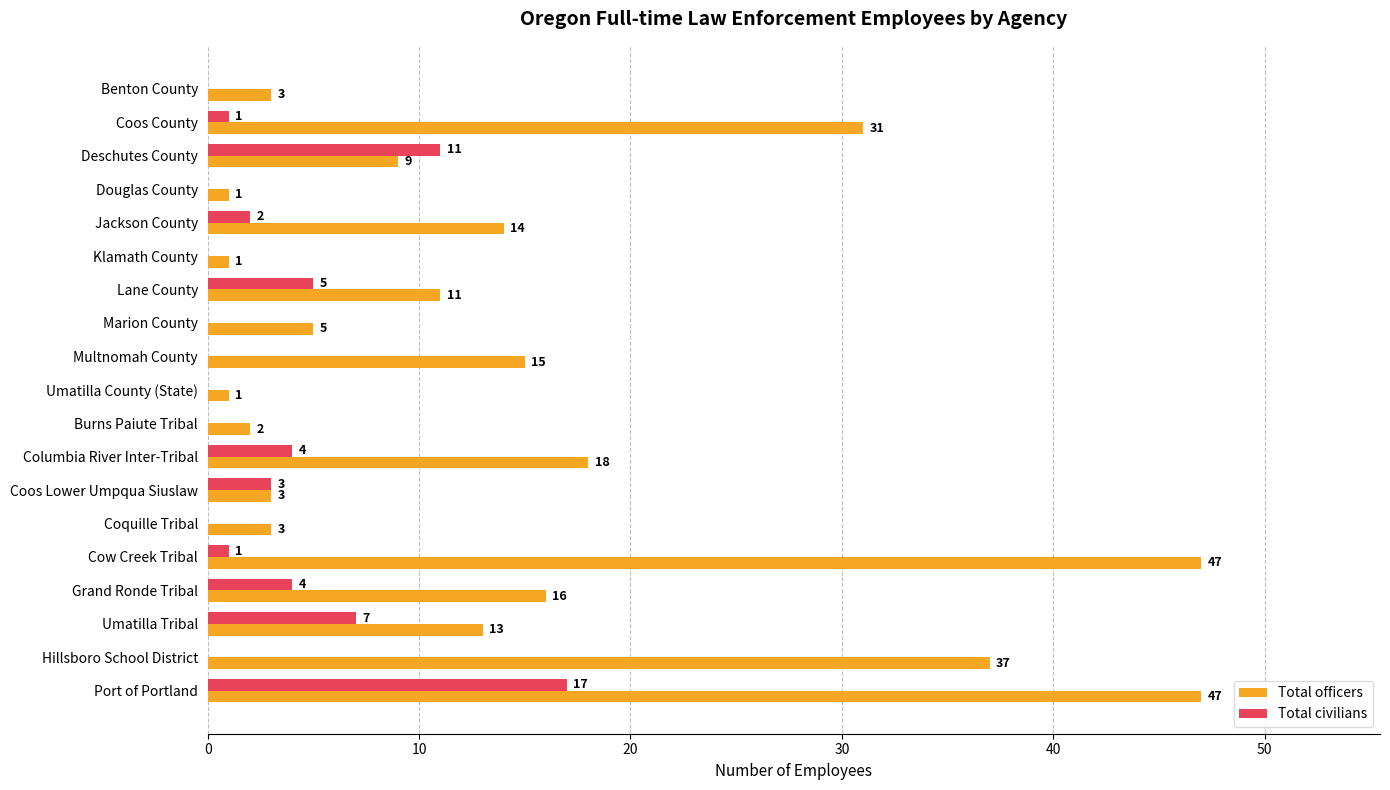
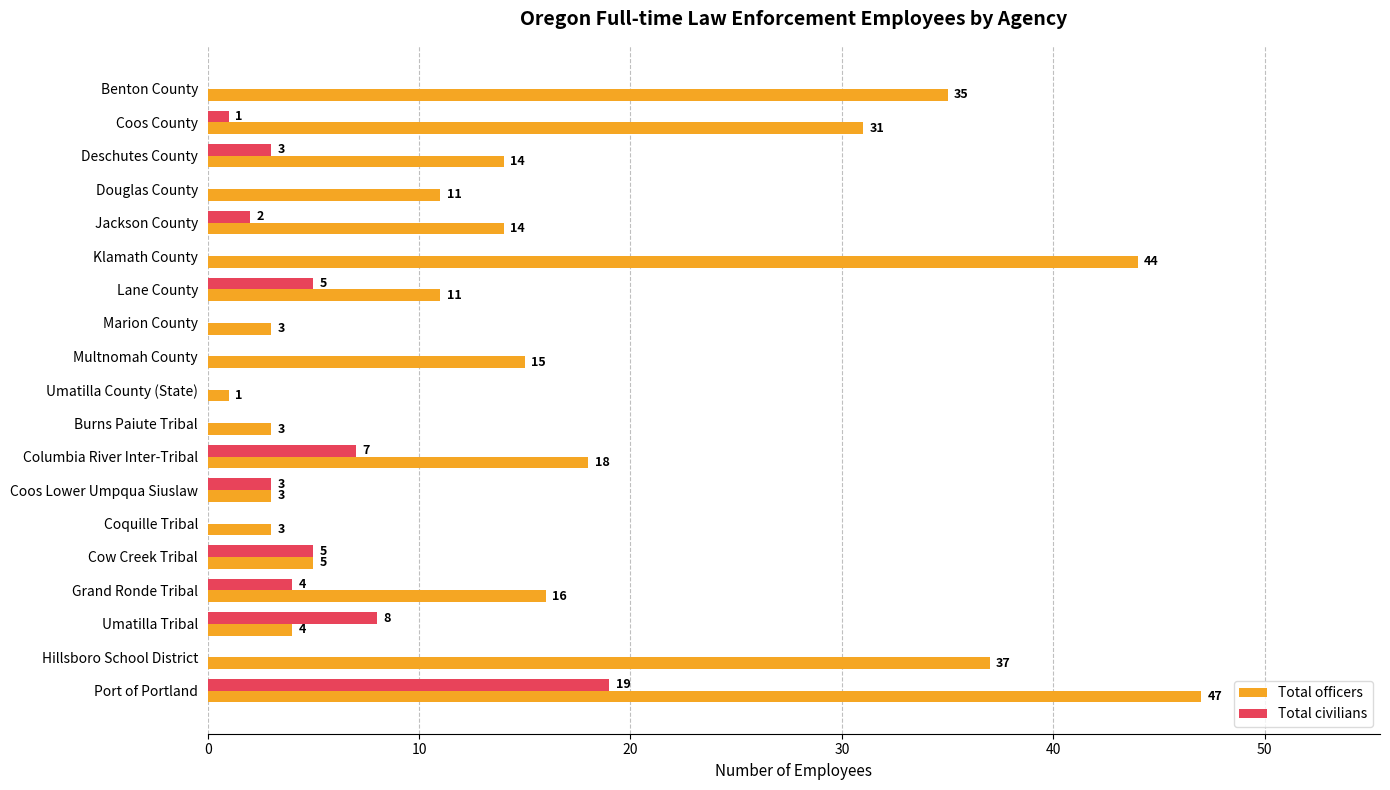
Total officers, Benton County: 3 -> 35
Total civilians, Deschutes County: 11 -> 3
Total officers, Deschutes County: 9 -> 14
Total officers, Douglas County: 1 -> 11
Total officers, Klamath County: 1 -> 44
Total officers, Marion County: 5 -> 3
Total officers, Burns Paiute Tribal: 2 -> 3
Total civilians, Columbia River Inter-Tribal: 4 -> 7
Total civilians, Cow Creek Tribal: 1 -> 5
Total officers, Cow Creek Tribal: 47 -> 5
Total civilians, Umatilla Tribal: 7 -> 8
Total officers, Umatilla Tribal: 13 -> 4
Total civilians, Port of Portland: 17 -> 19
